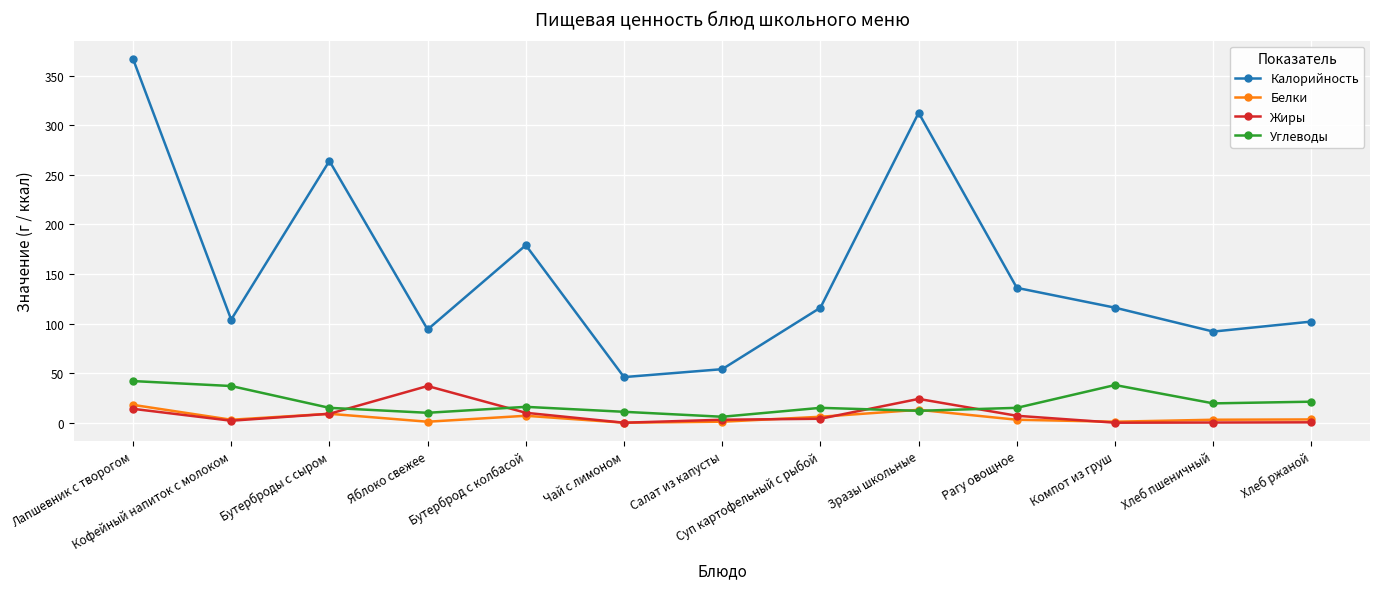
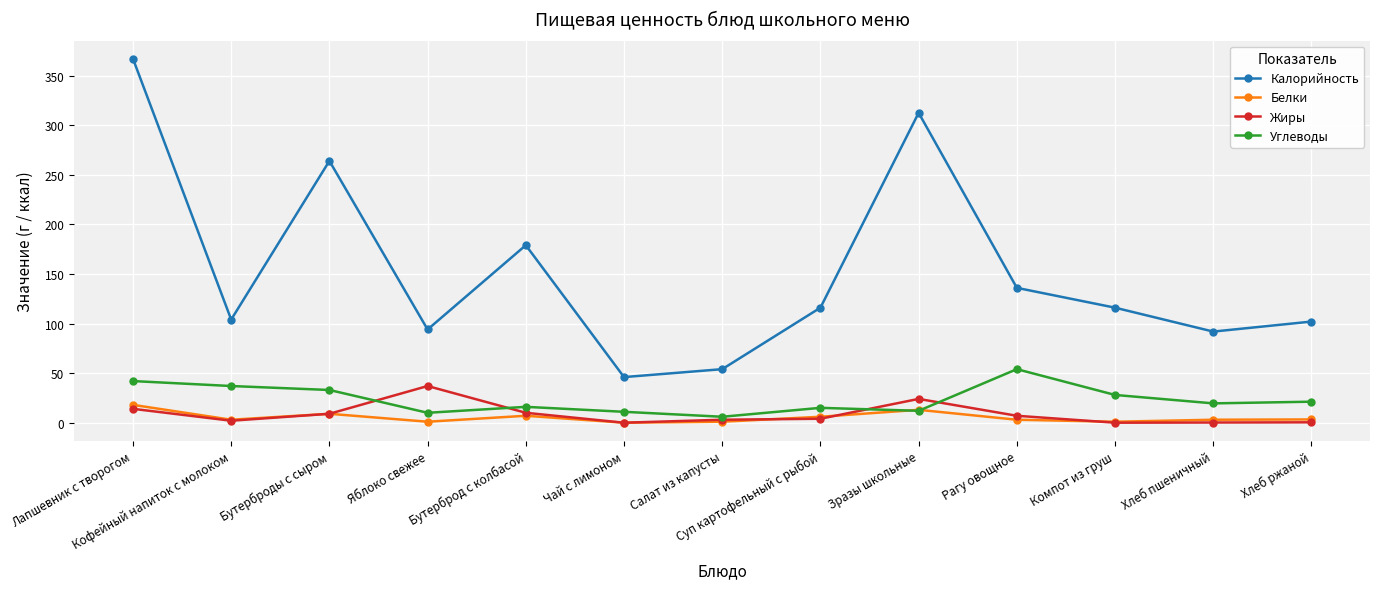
Углеводы, Бутерброды с сыром: 20 -> 30
Углеводы, Рагу овощное: 20 -> 50
Углеводы, Компот из груш: 40 -> 30
